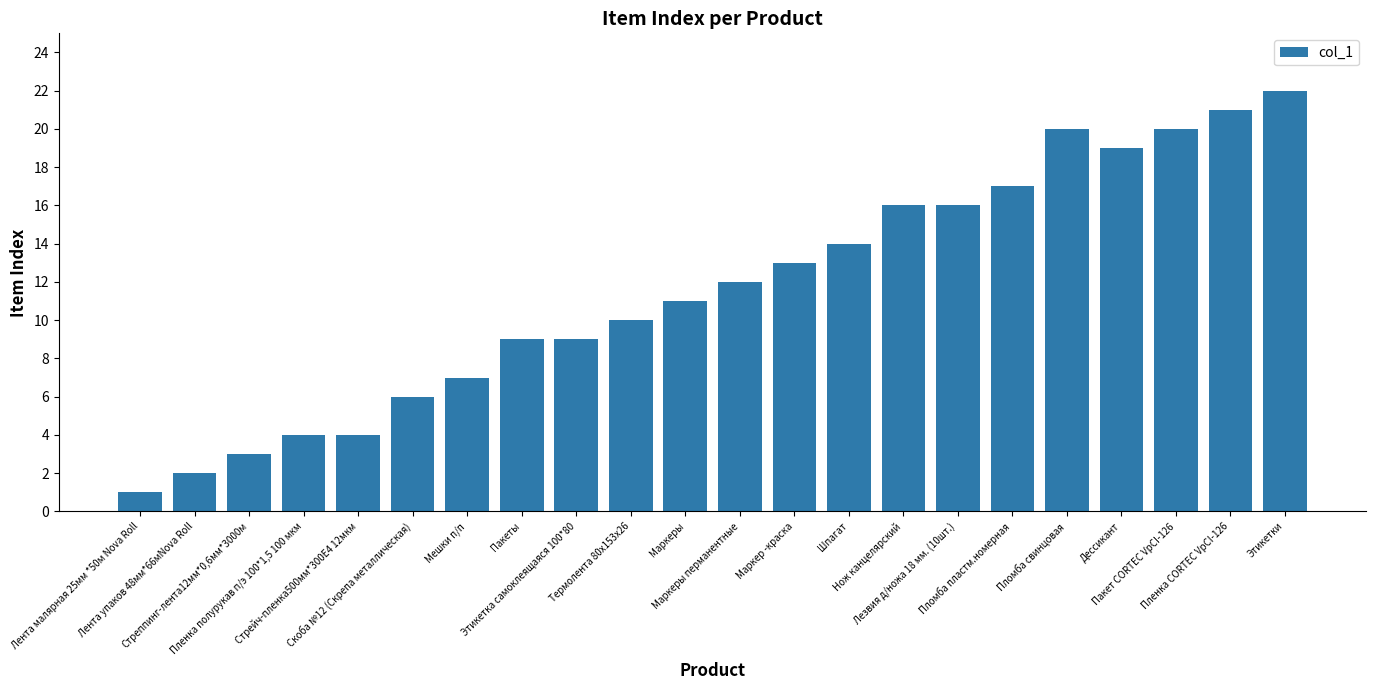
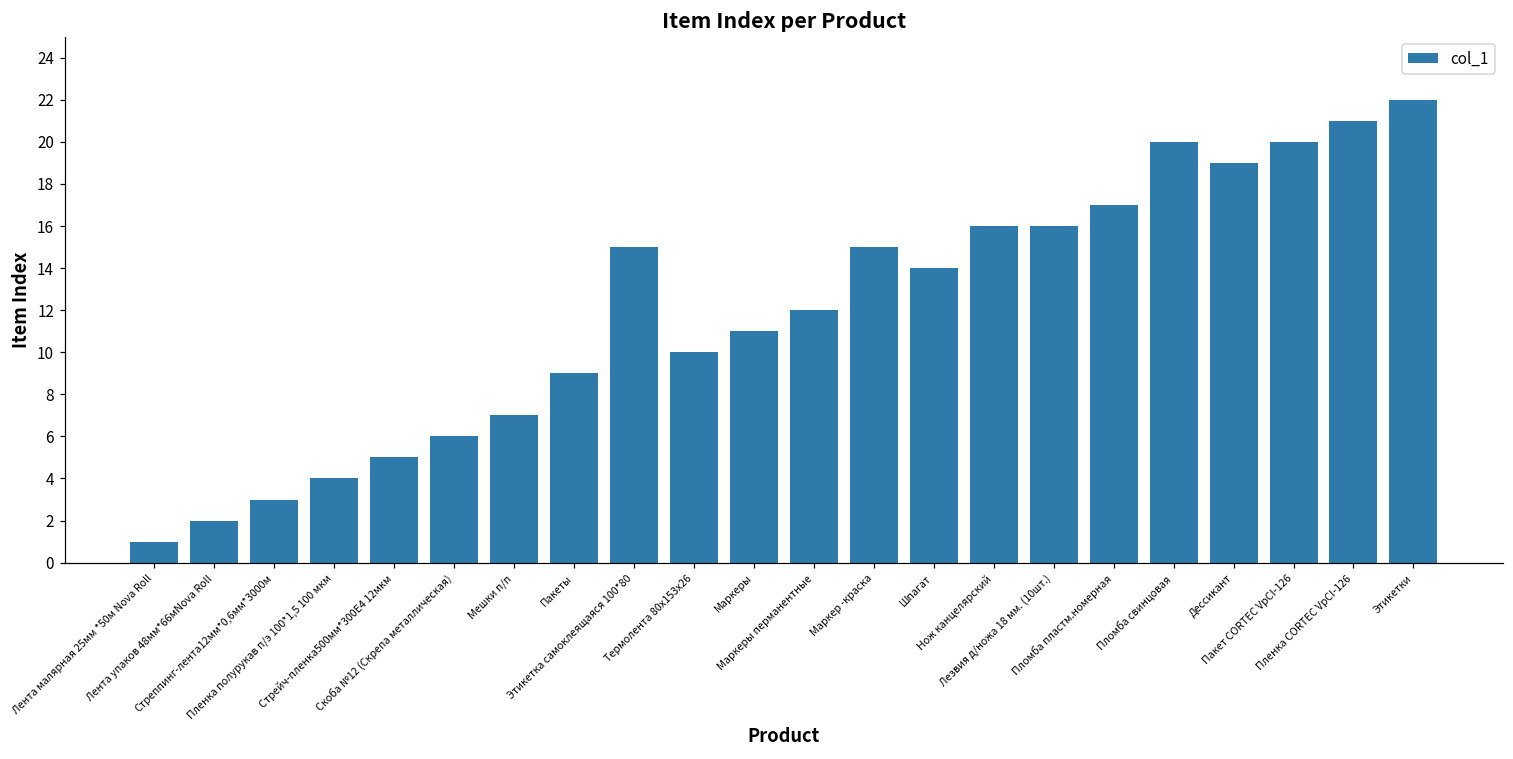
Стрейч-пленка500мм*300Е4 12мкм: 4 -> 5
Этикетка самоклеящаяся 100*80: 9 -> 15
Маркер -краска: 13 -> 15
